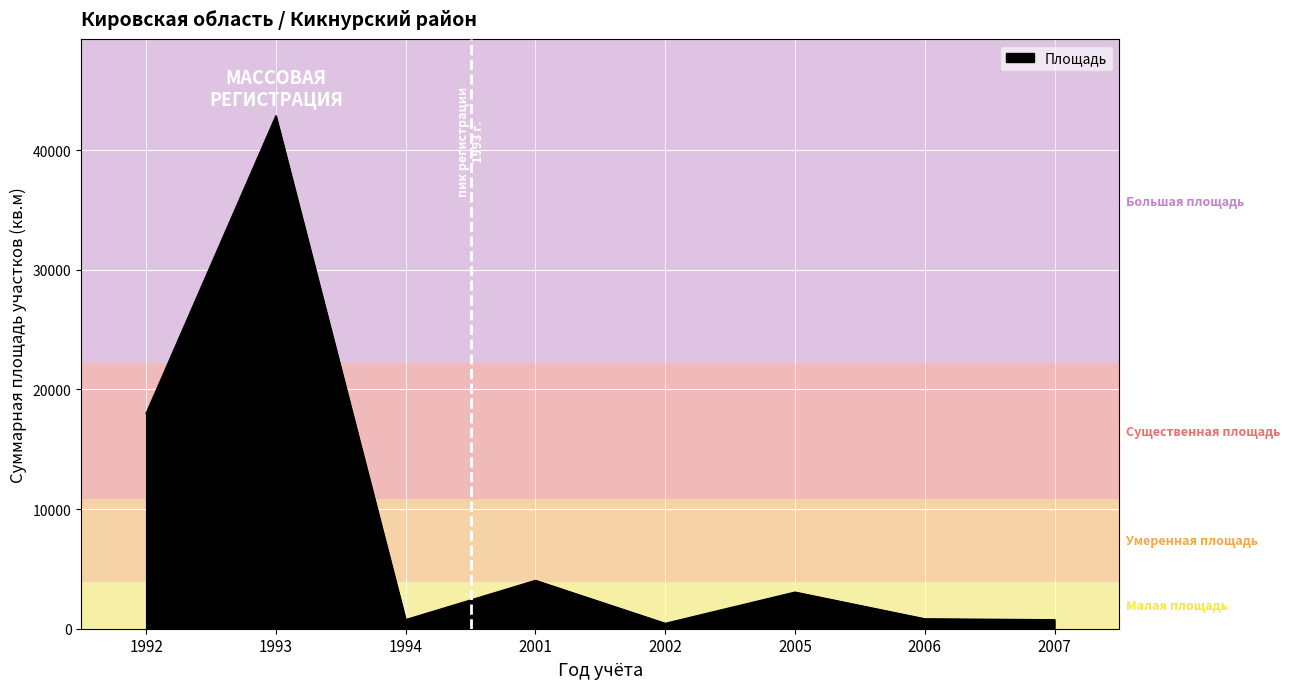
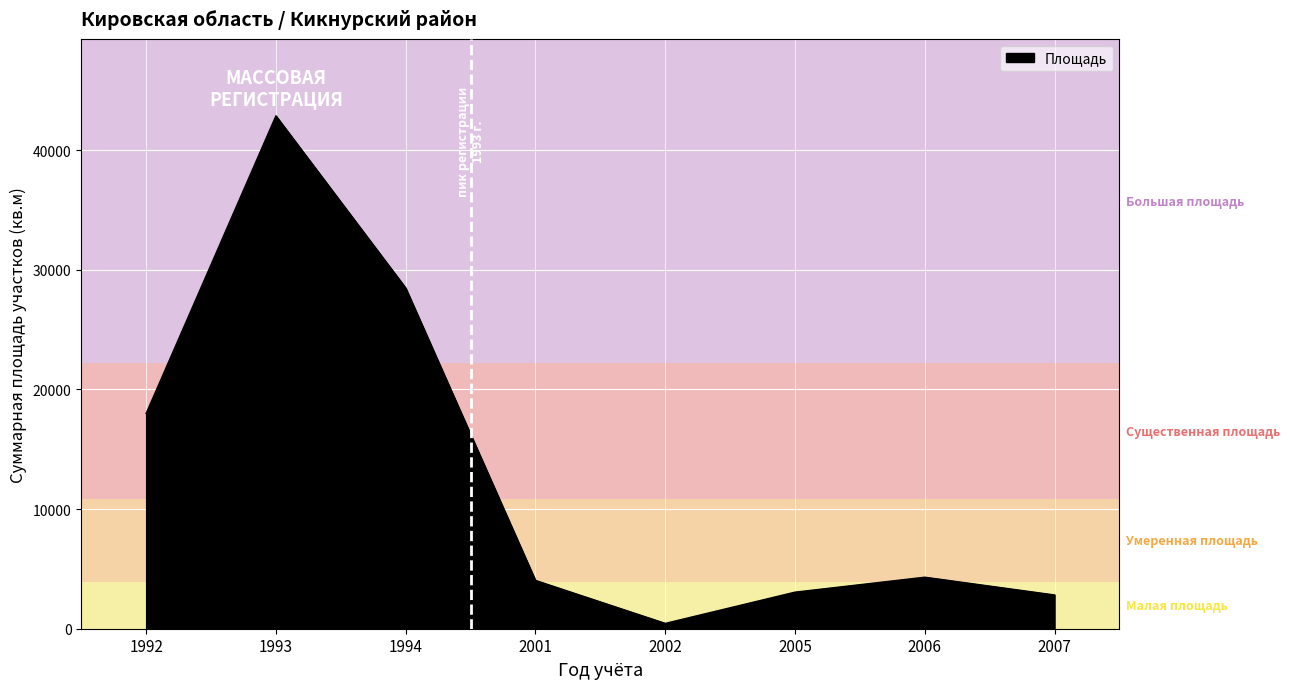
1994: 800 -> 28500
2006: 800 -> 4300
2007: 700 -> 2800
